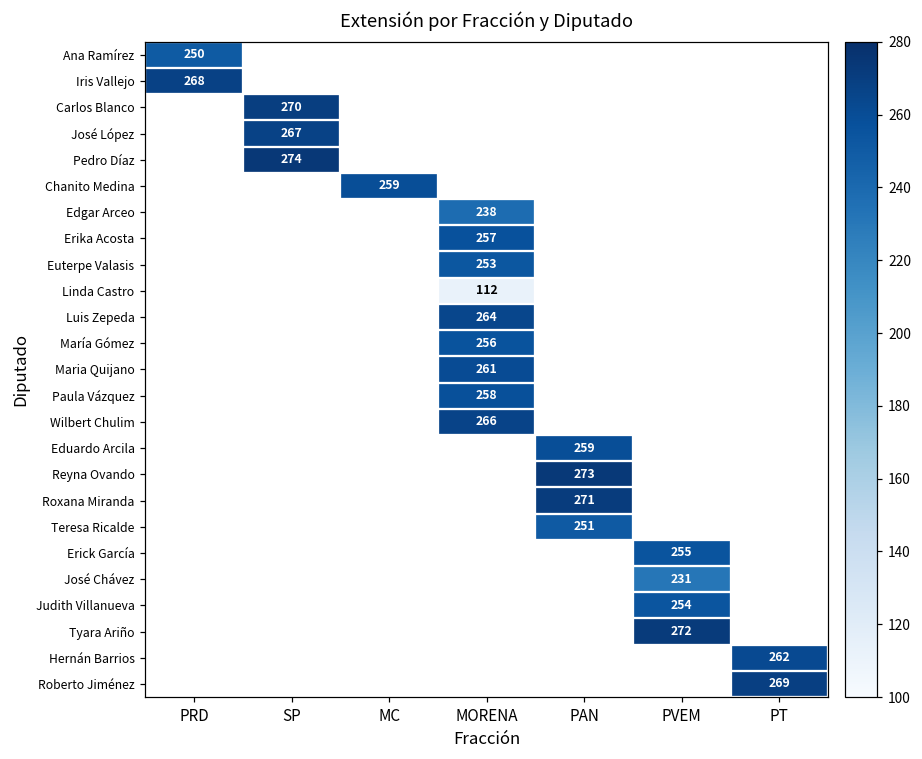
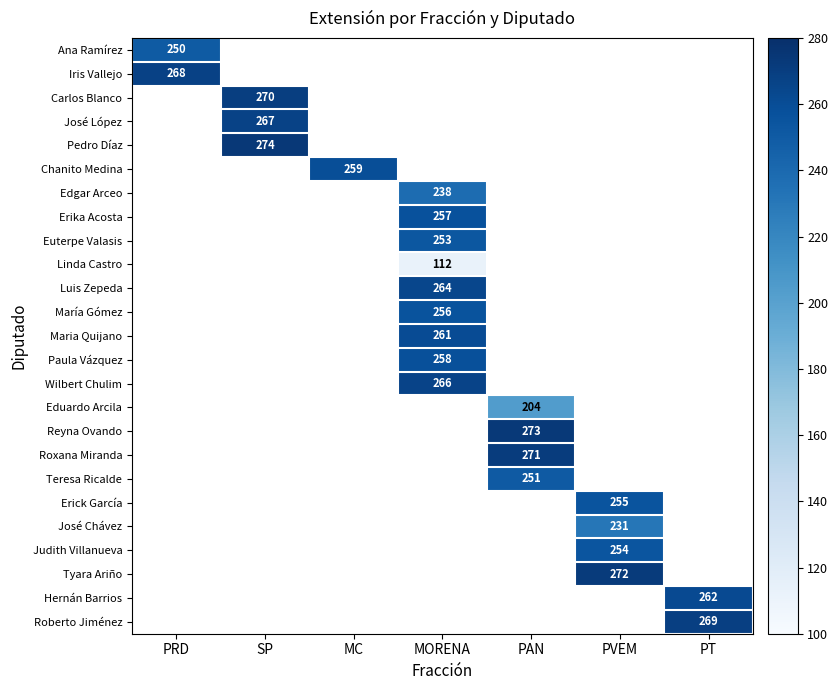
Eduardo Arcila, PAN: 259 -> 204
